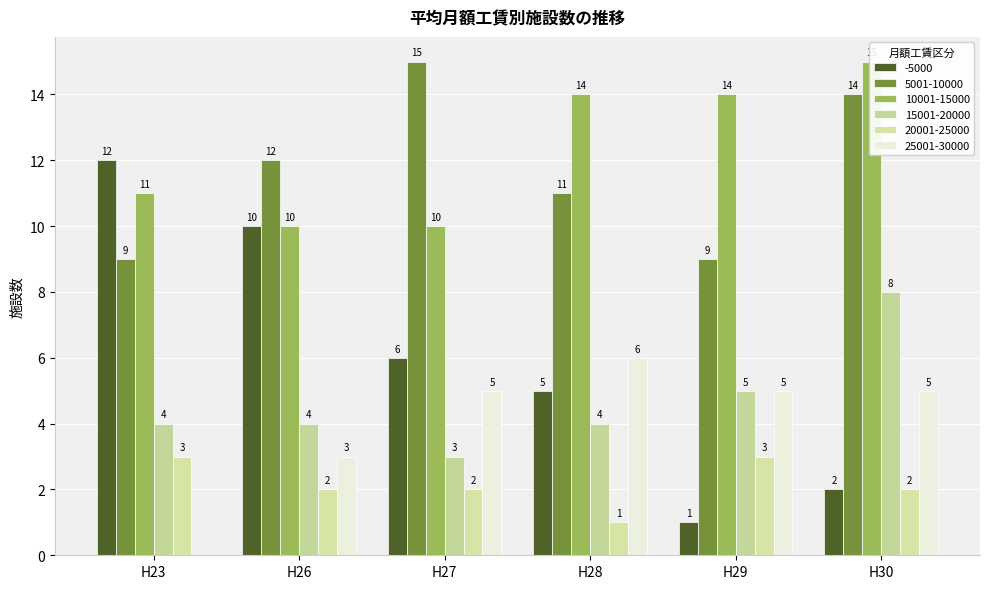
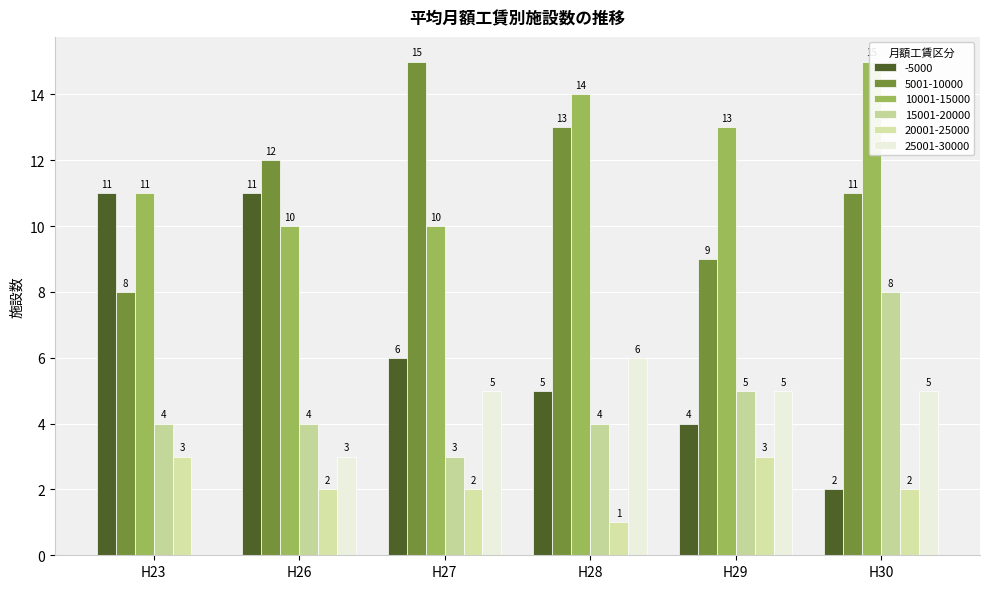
-5000, H23: 12 -> 11
5001-10000, H23: 9 -> 8
-5000, H26: 10 -> 11
5001-10000, H28: 11 -> 13
-5000, H29: 1 -> 4
10001-15000, H29: 14 -> 13
5001-10000, H30: 14 -> 11
